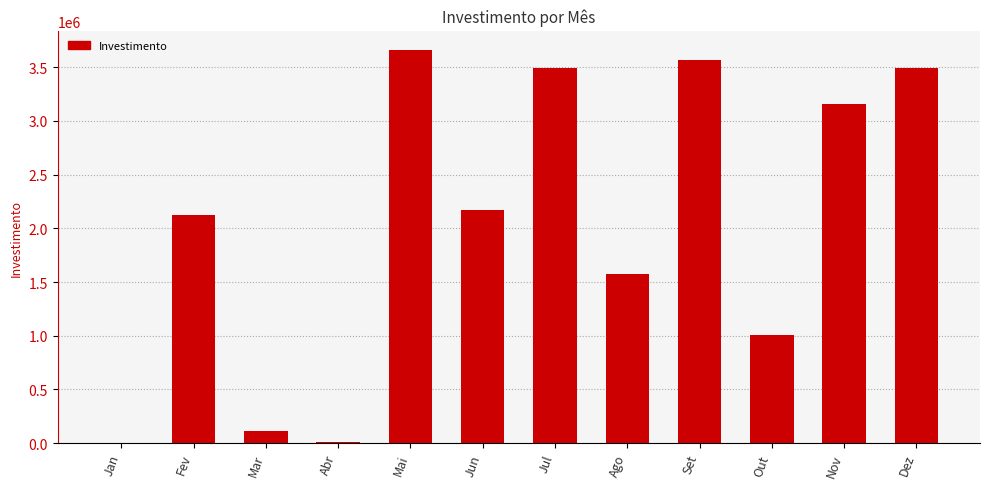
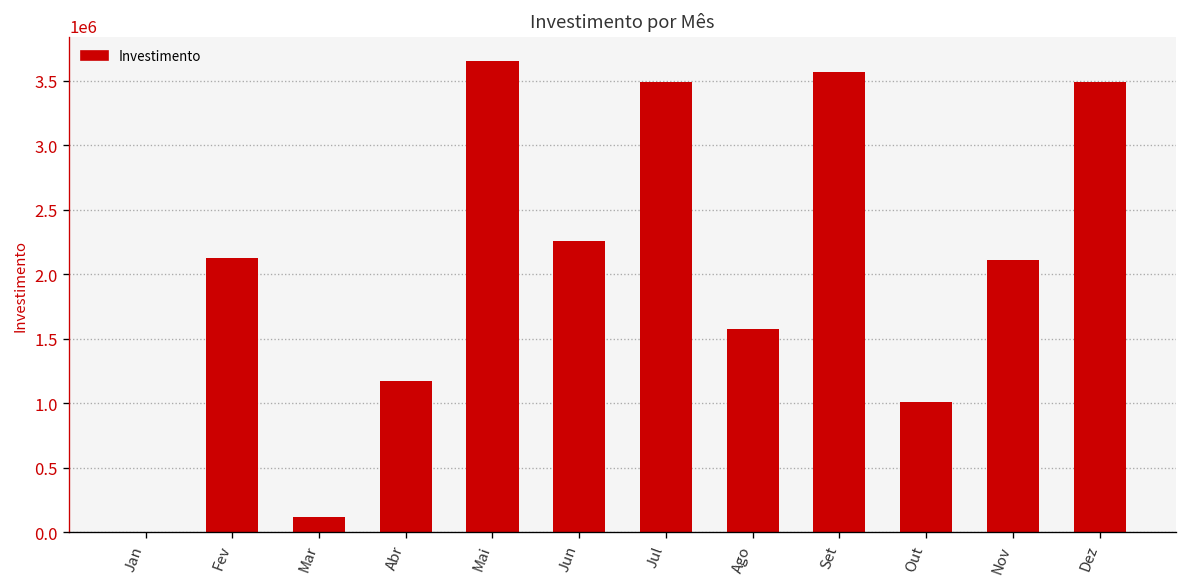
Abr: 10000 -> 1170000
Jun: 2170000 -> 2250000
Nov: 3150000 -> 2110000
